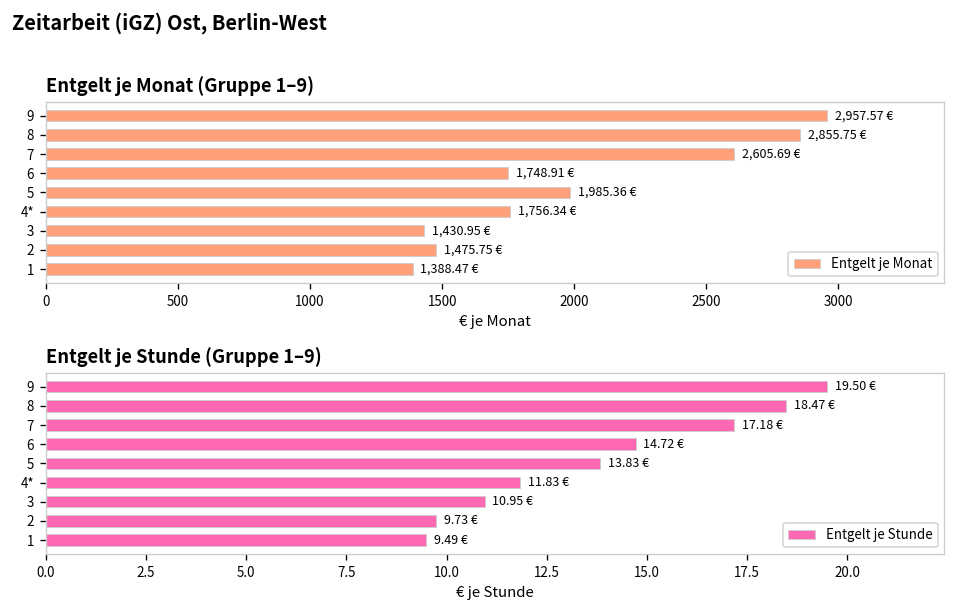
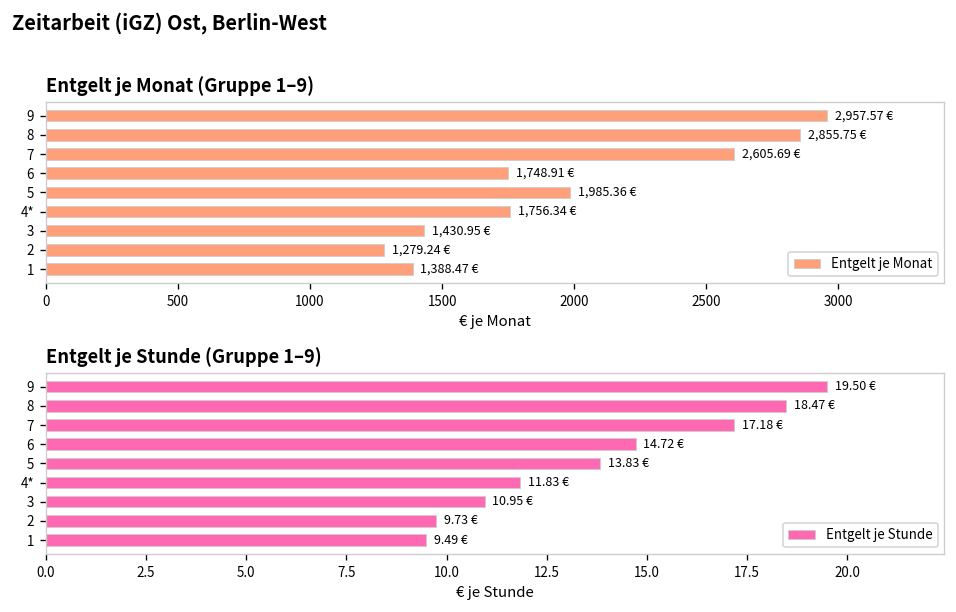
Entgelt je Monat (Gruppe 1–9), 2: 1,475.75 -> 1,279.24
